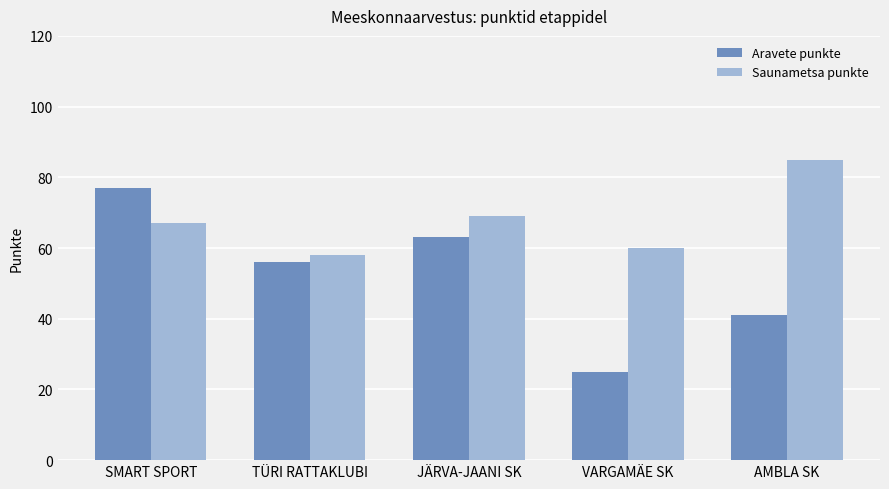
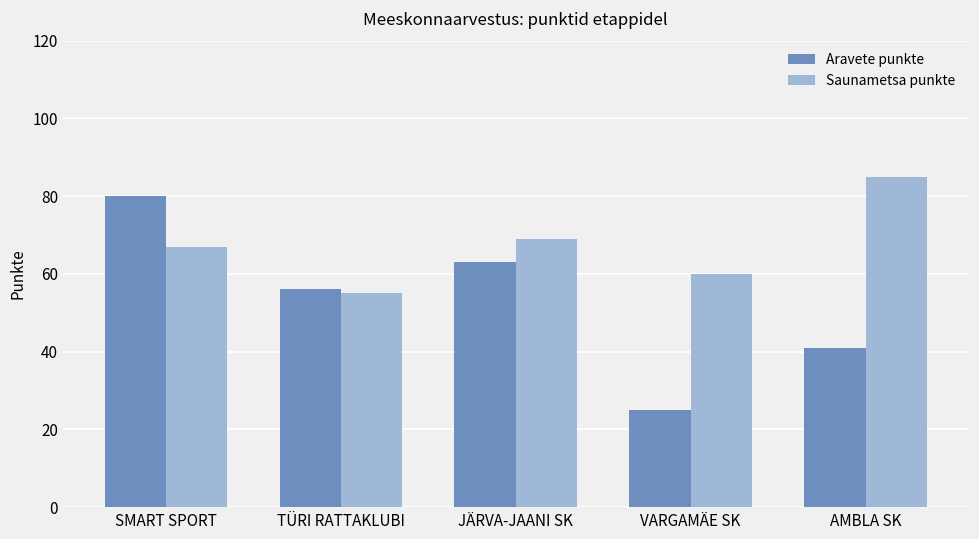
Aravete punkte, SMART SPORT: 77 -> 80
Saunametsa punkte, TÜRI RATTAKLUBI: 58 -> 55
